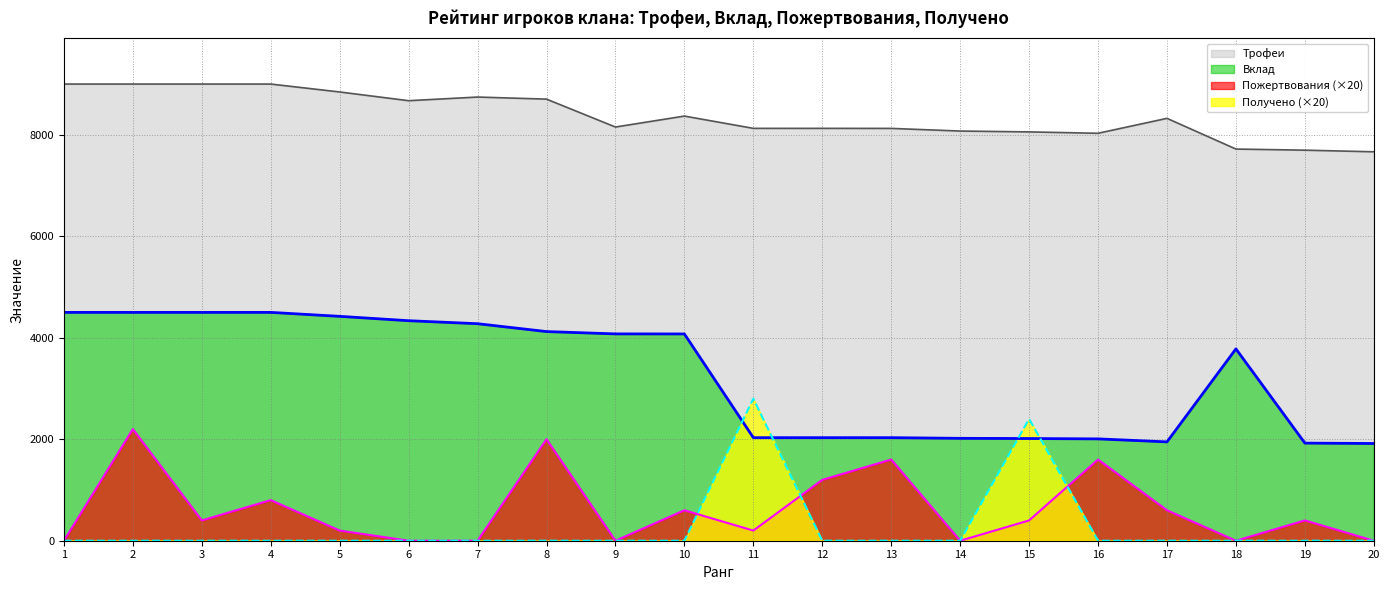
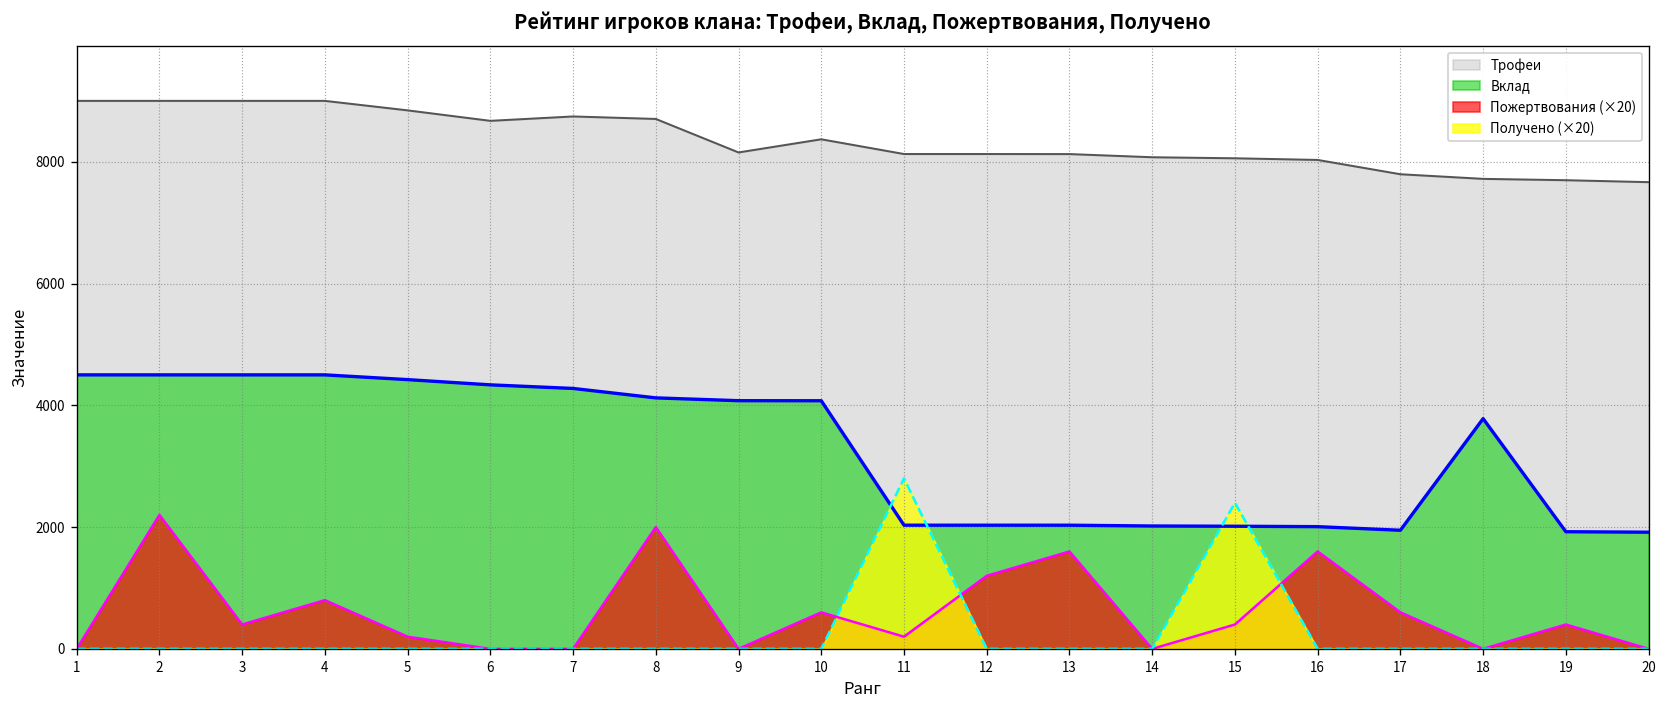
Трофеи, 17: 8300 -> 7800
